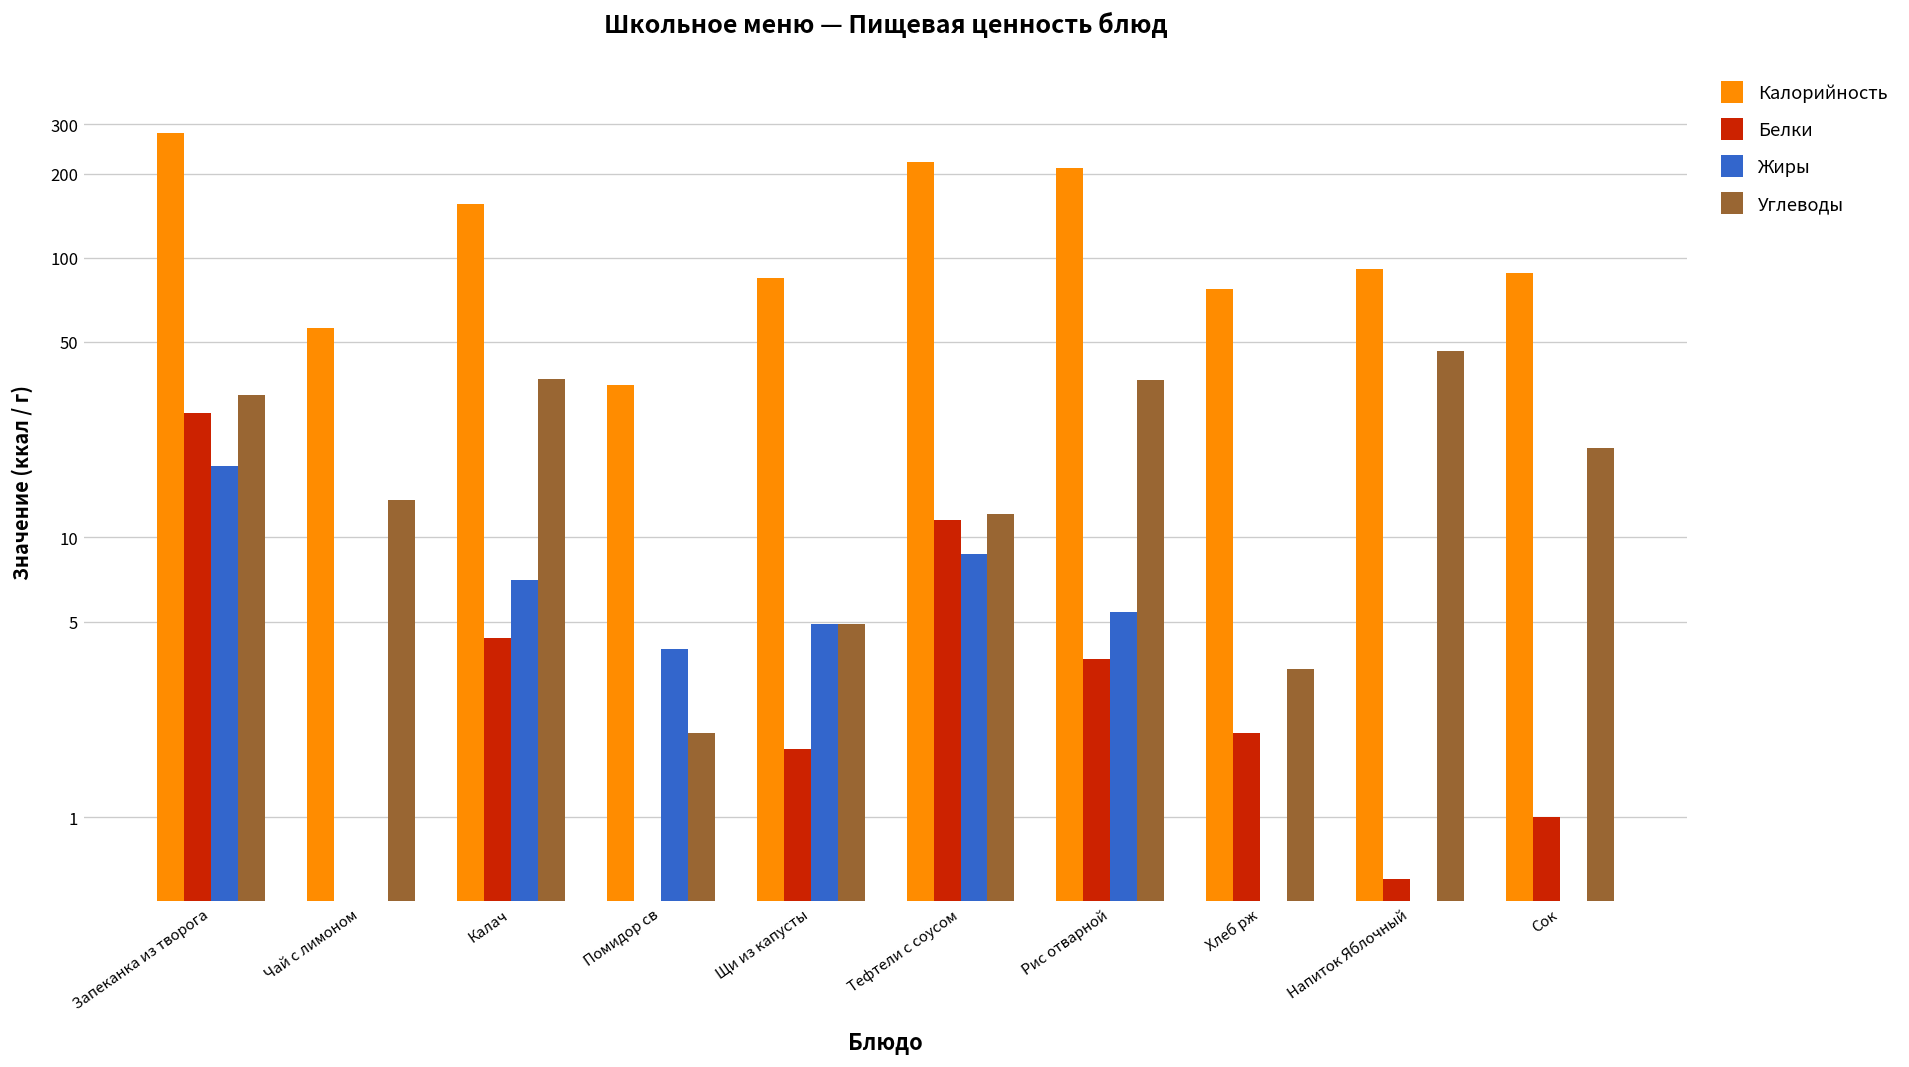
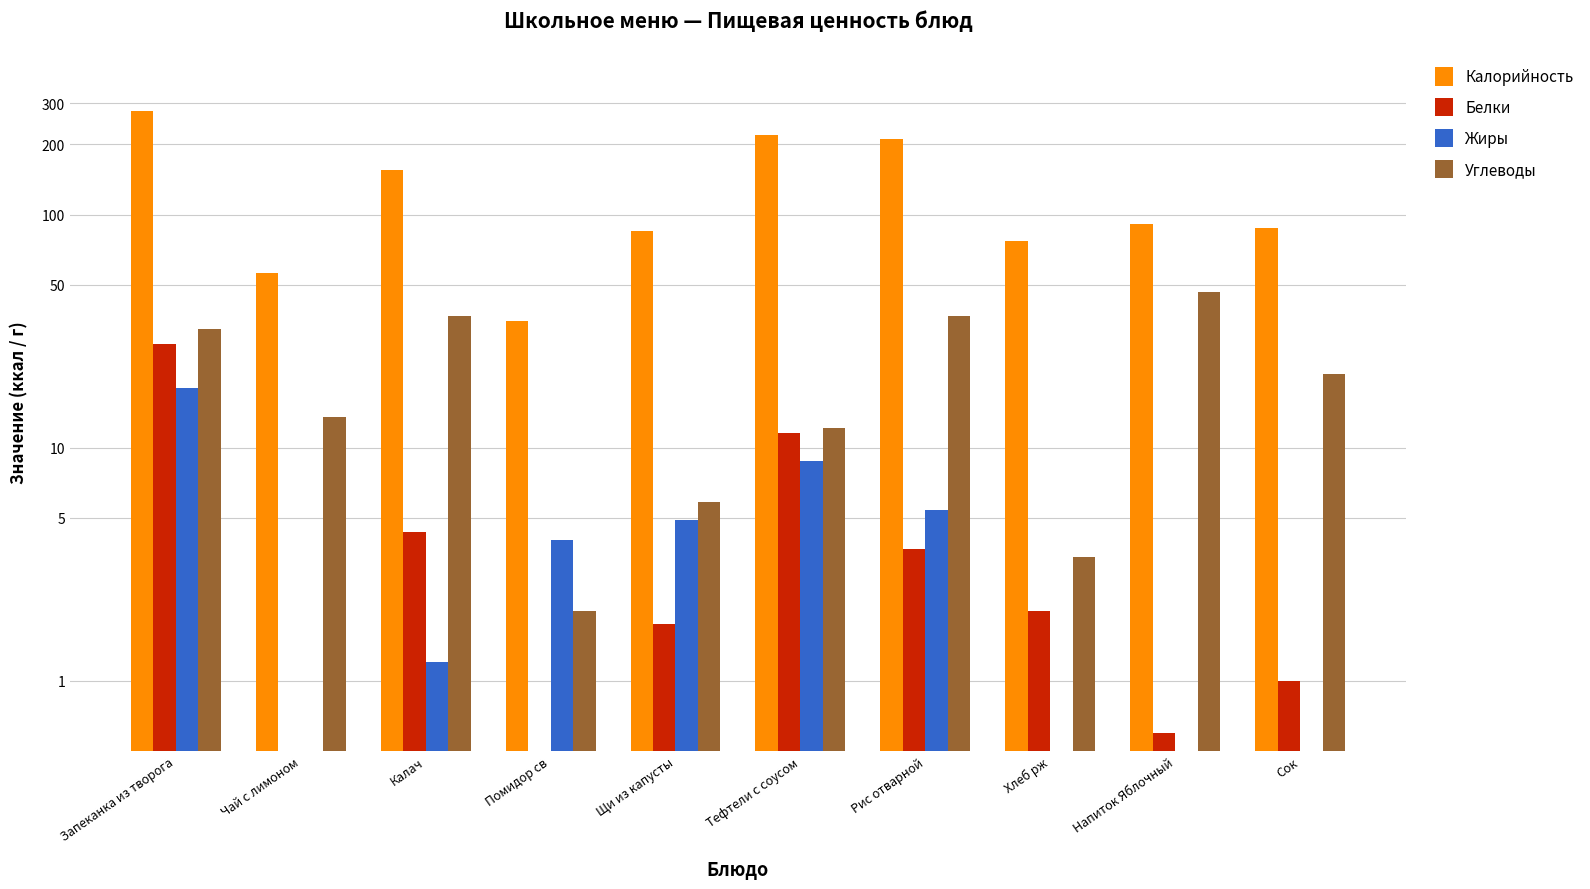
Жиры, Калач: 7.1 -> 1.2
Углеводы, Щи из капусты: 4.9 -> 5.9
